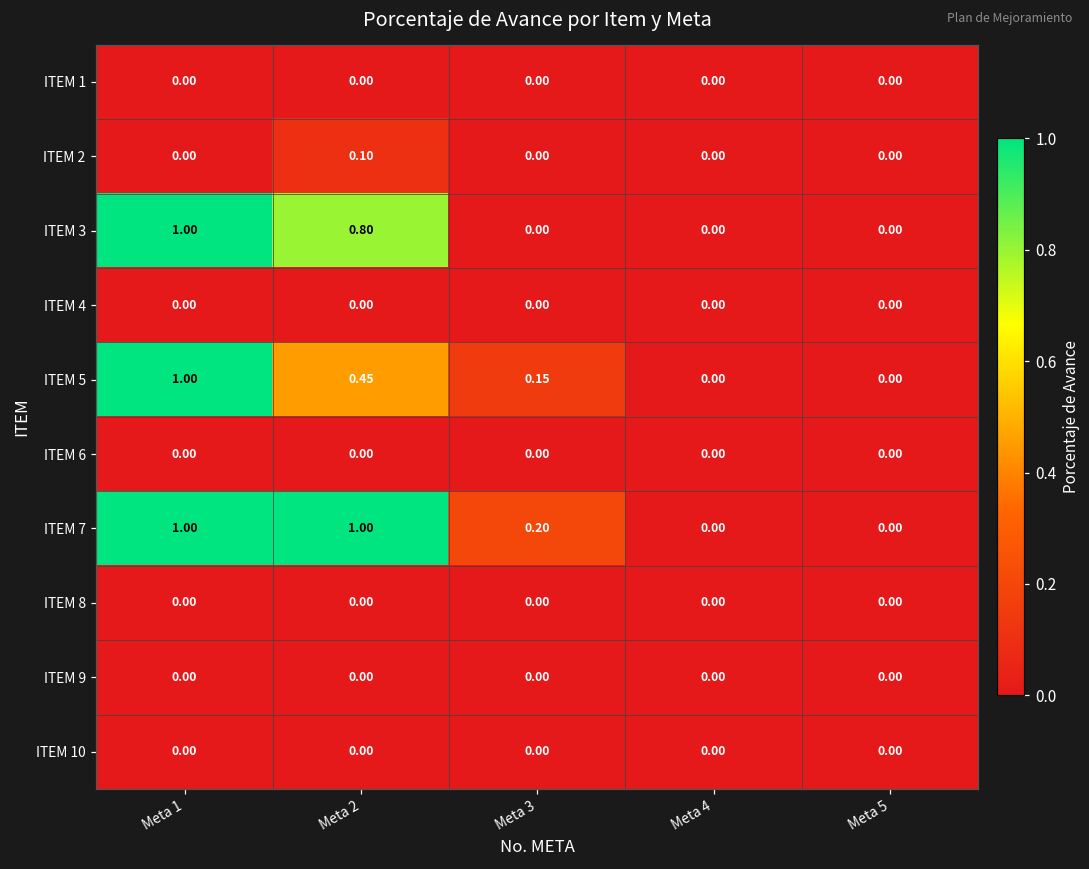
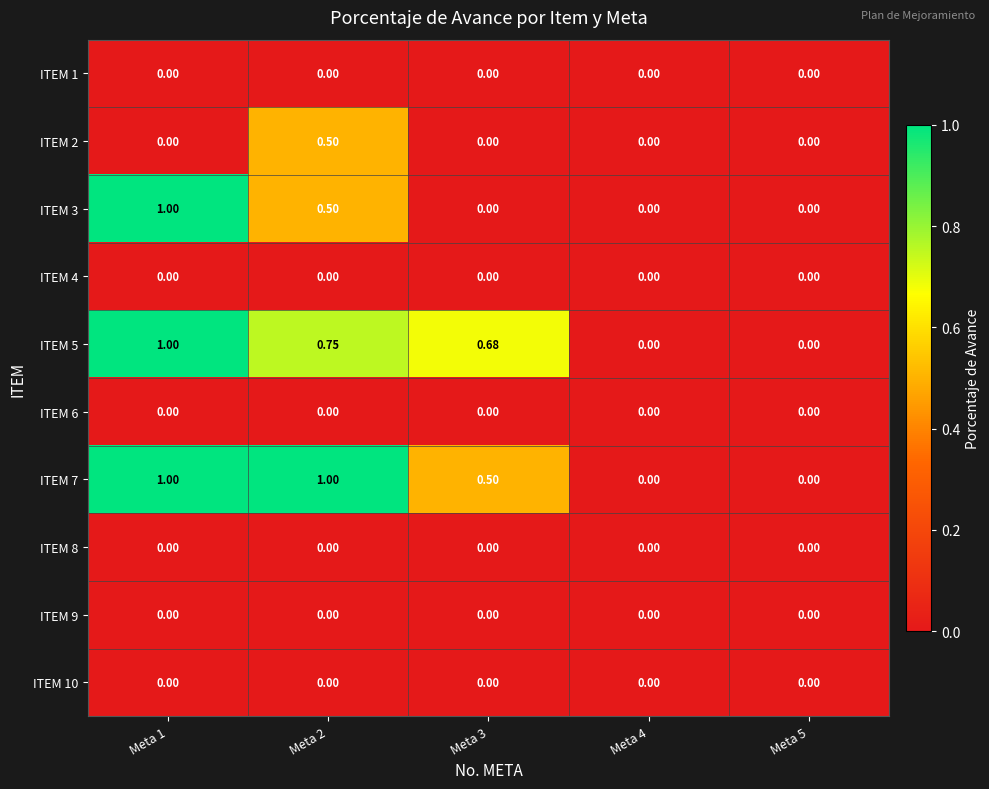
ITEM 2, Meta 2: 0.10 -> 0.50
ITEM 3, Meta 2: 0.80 -> 0.50
ITEM 5, Meta 2: 0.45 -> 0.75
ITEM 5, Meta 3: 0.15 -> 0.68
ITEM 7, Meta 3: 0.20 -> 0.50
